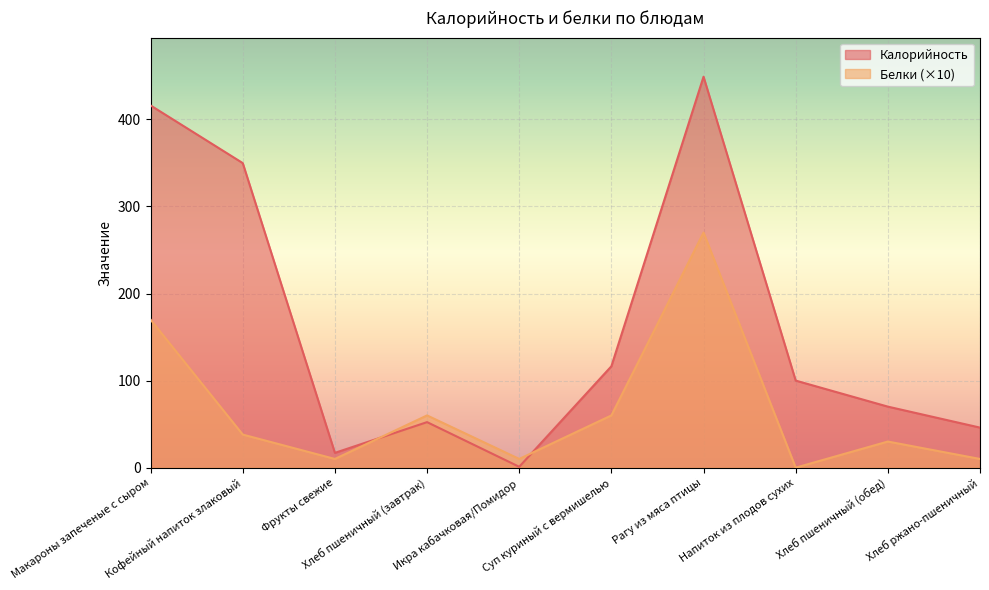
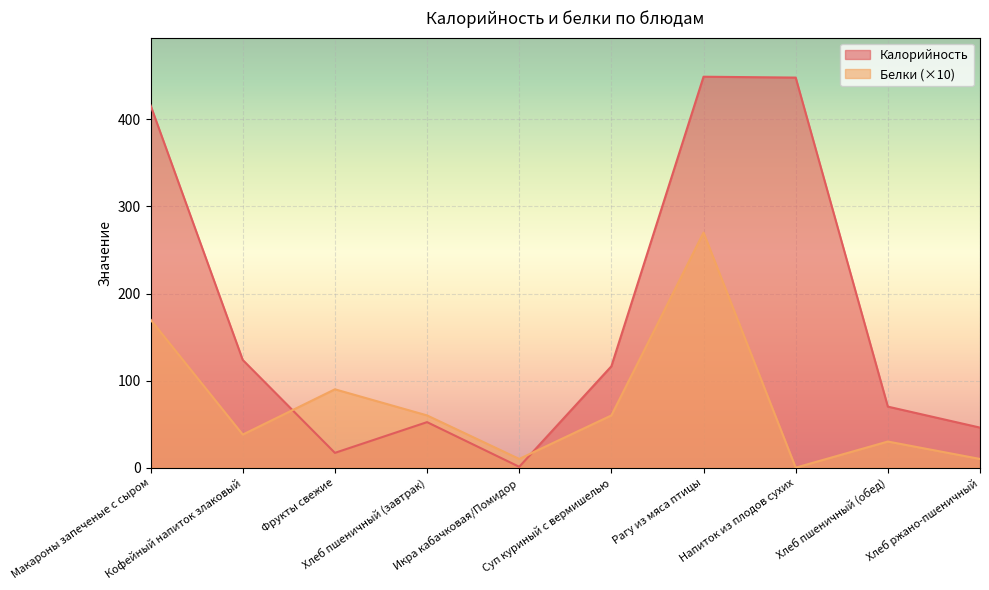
Калорийность, Кофейный напиток злаковый: 350 -> 120
Белки (×10), Фрукты свежие: 10 -> 90
Калорийность, Напиток из плодов сухих: 100 -> 450
